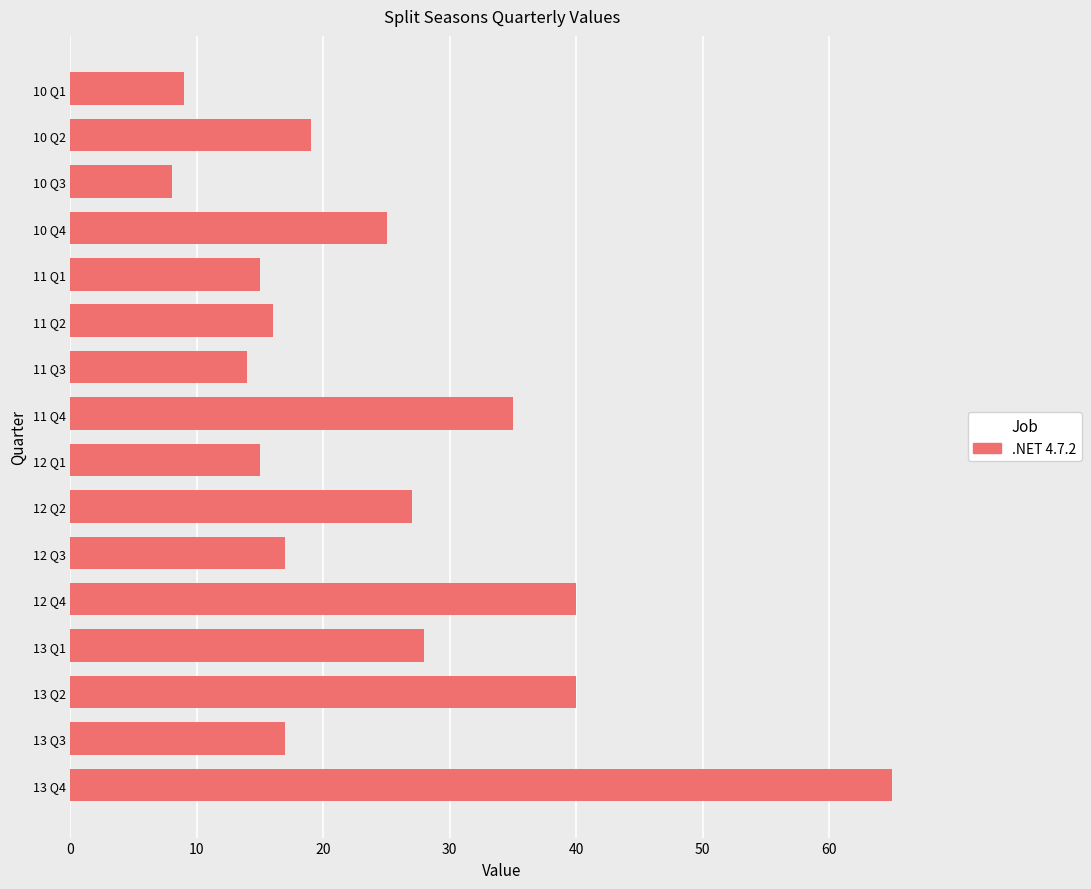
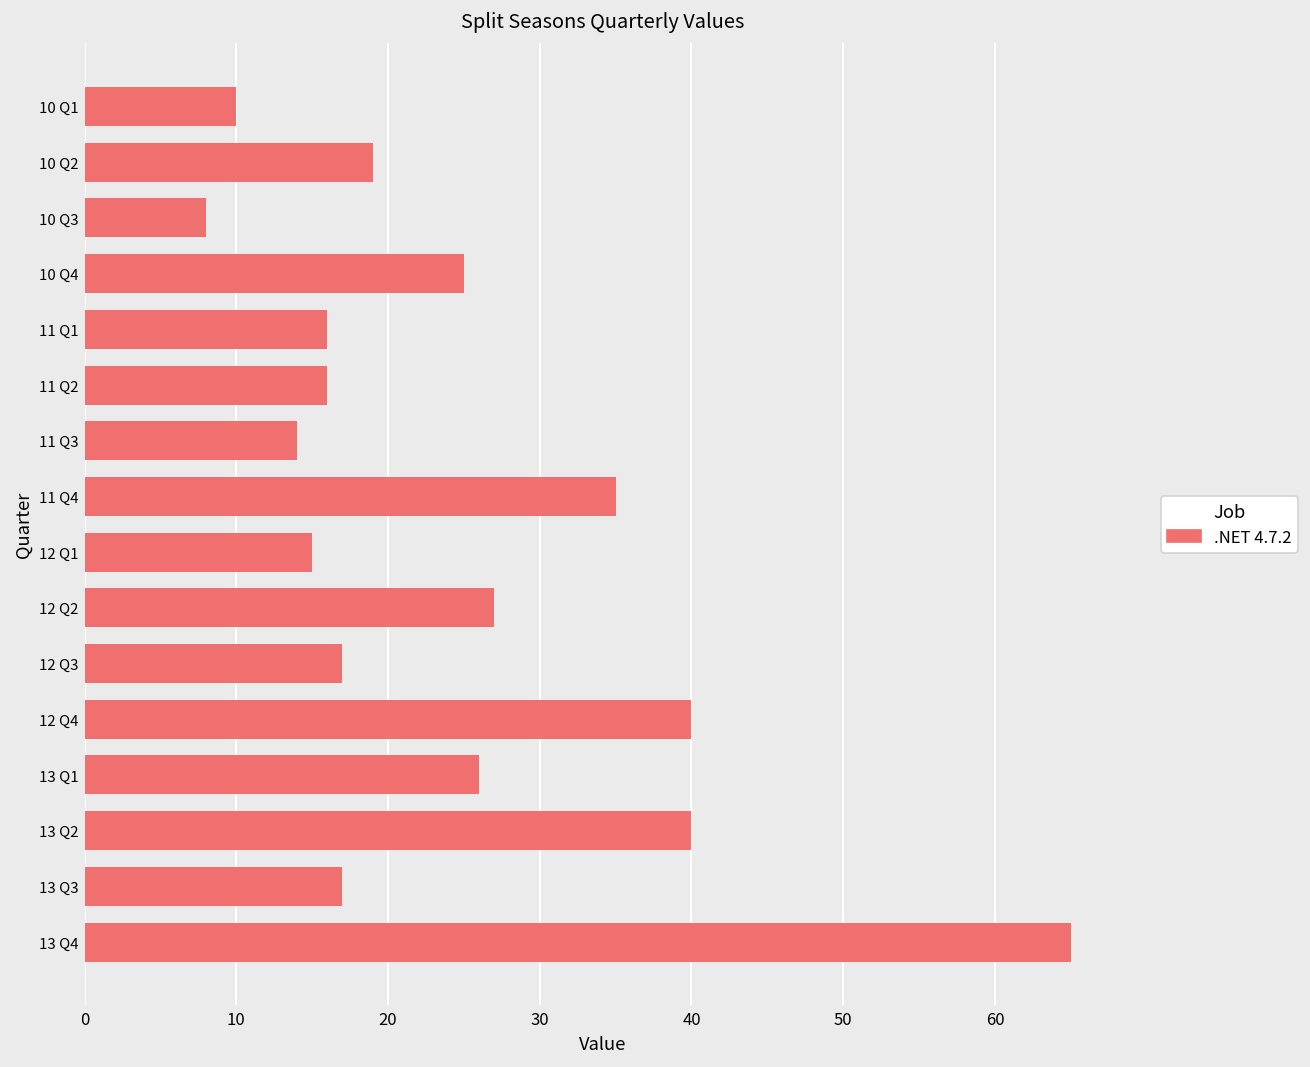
10 Q1: 9 -> 10
11 Q1: 15 -> 16
13 Q1: 28 -> 26
